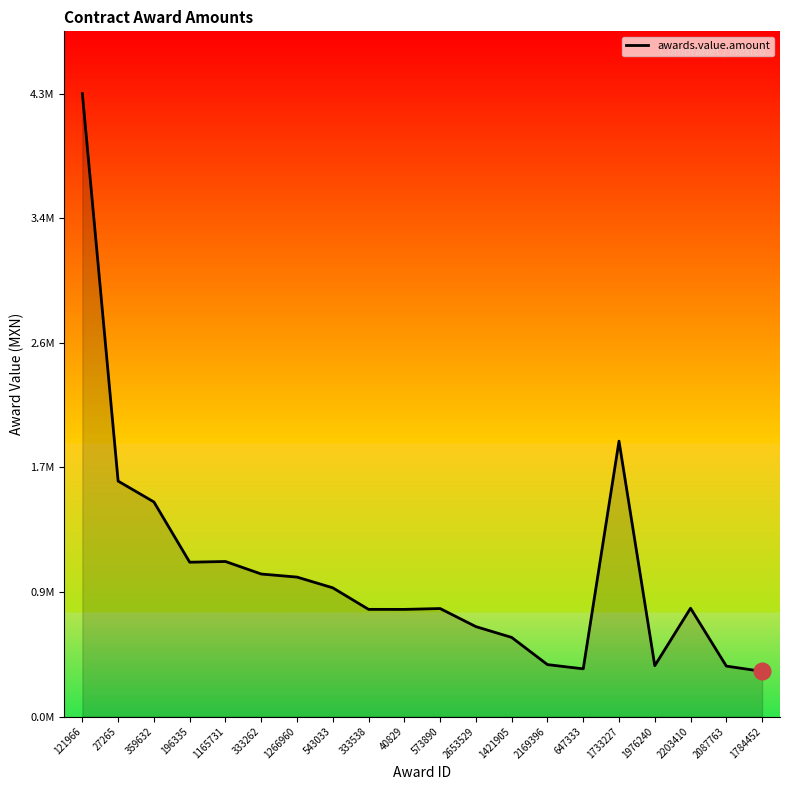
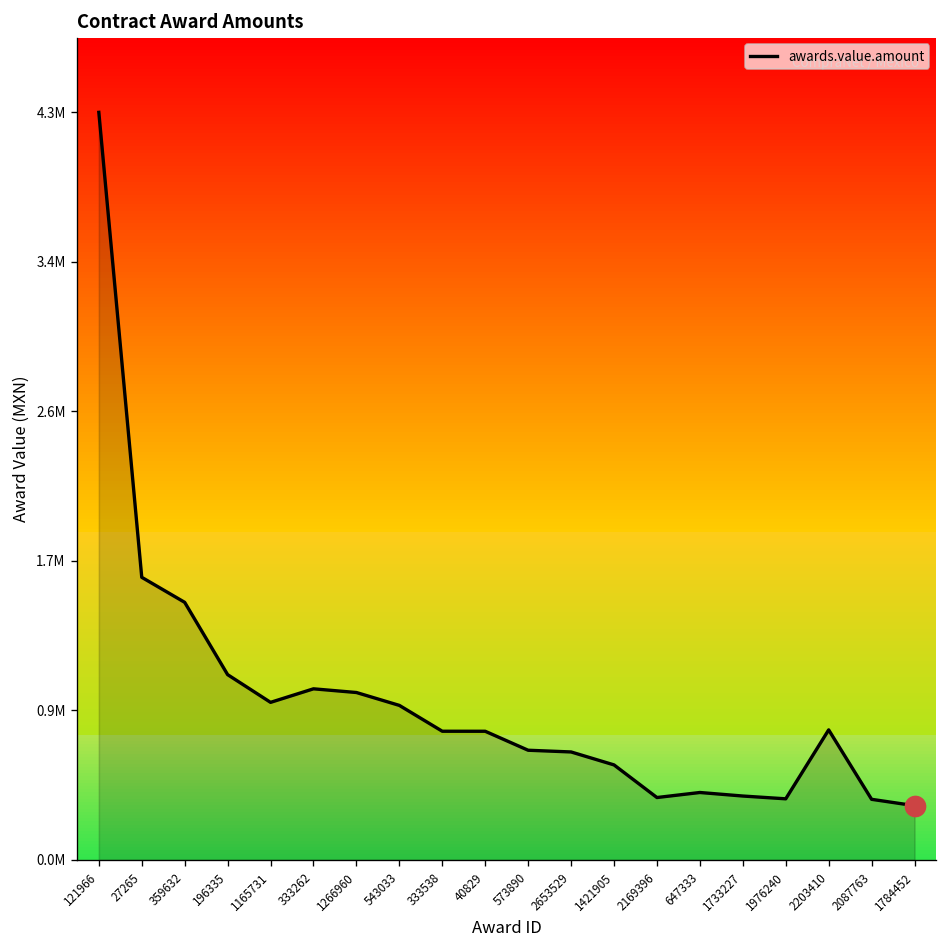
awards.value.amount, 1165731: 1060000 -> 900000
awards.value.amount, 573890: 740000 -> 620000
awards.value.amount, 647333: 330000 -> 380000
awards.value.amount, 1733227: 1880000 -> 360000
